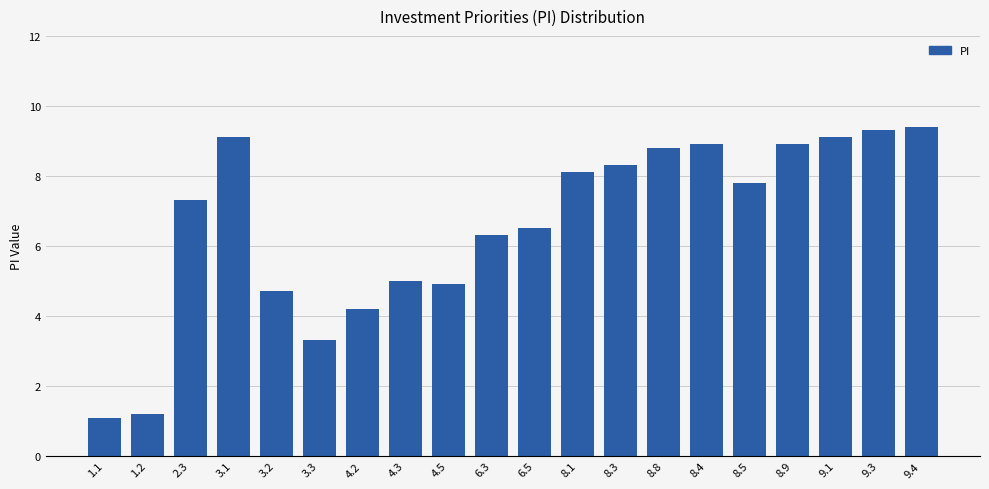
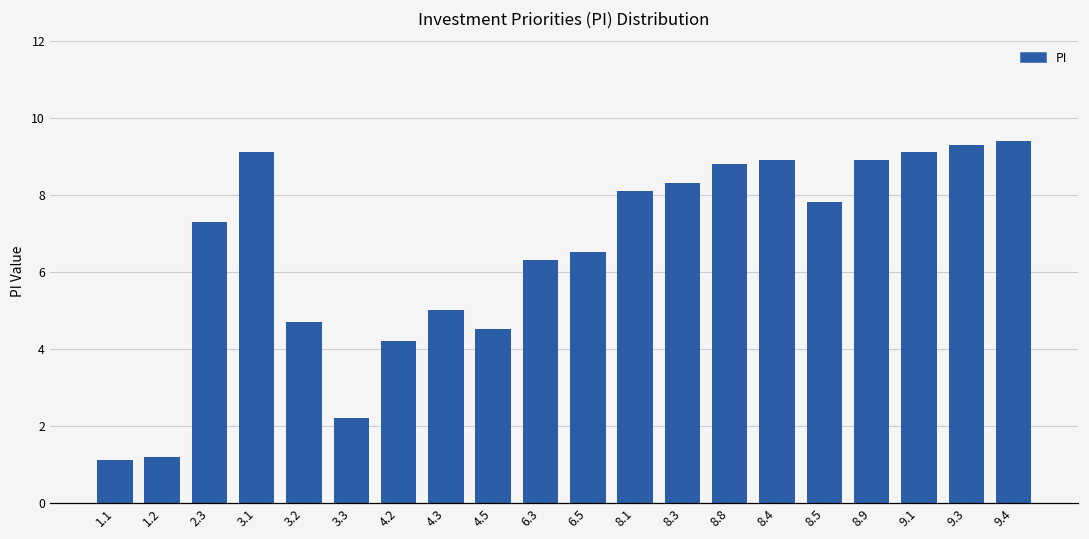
3.3: 3.3 -> 2.2
4.5: 4.9 -> 4.5
